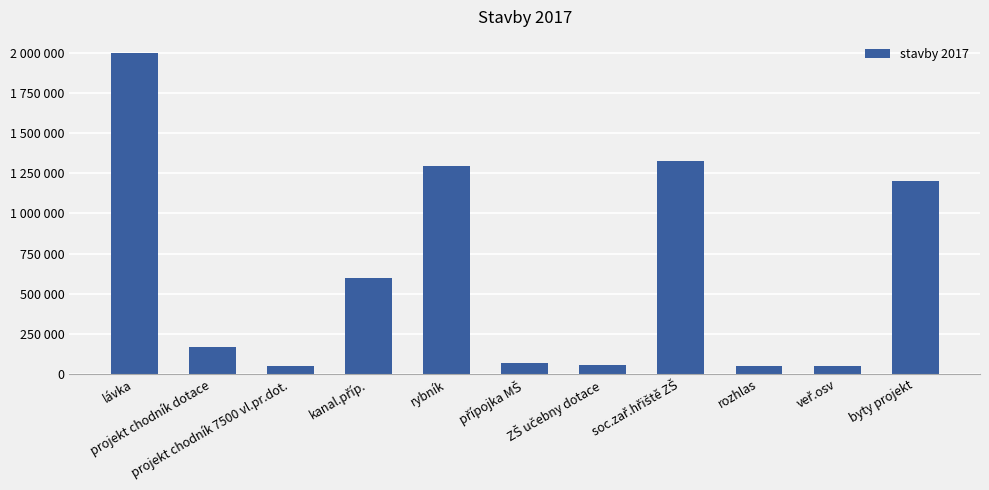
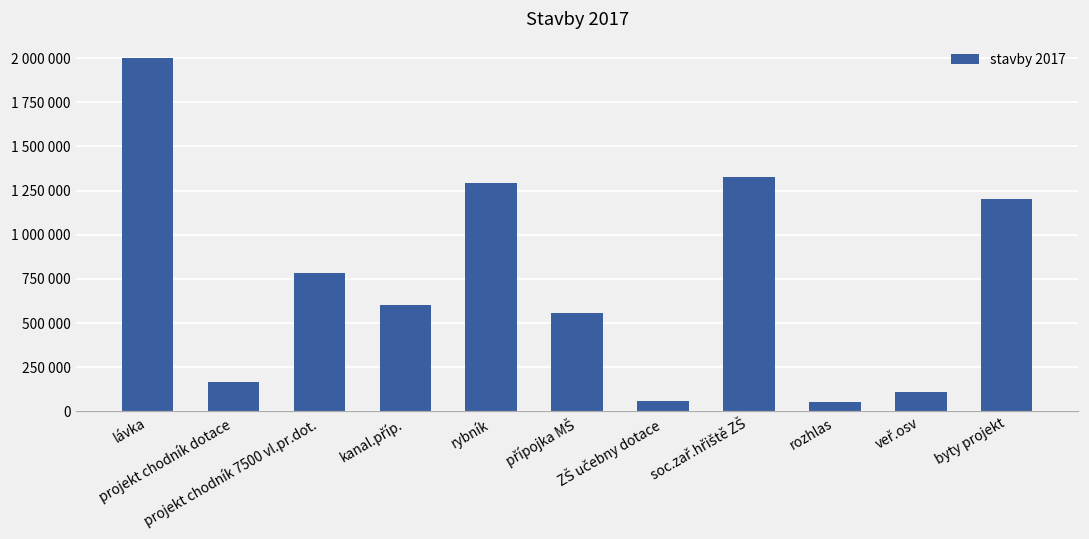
projekt chodník 7500 vl.pr.dot.: 50000 -> 780000
přípojka MŠ: 70000 -> 560000
veř.osv: 50000 -> 110000
